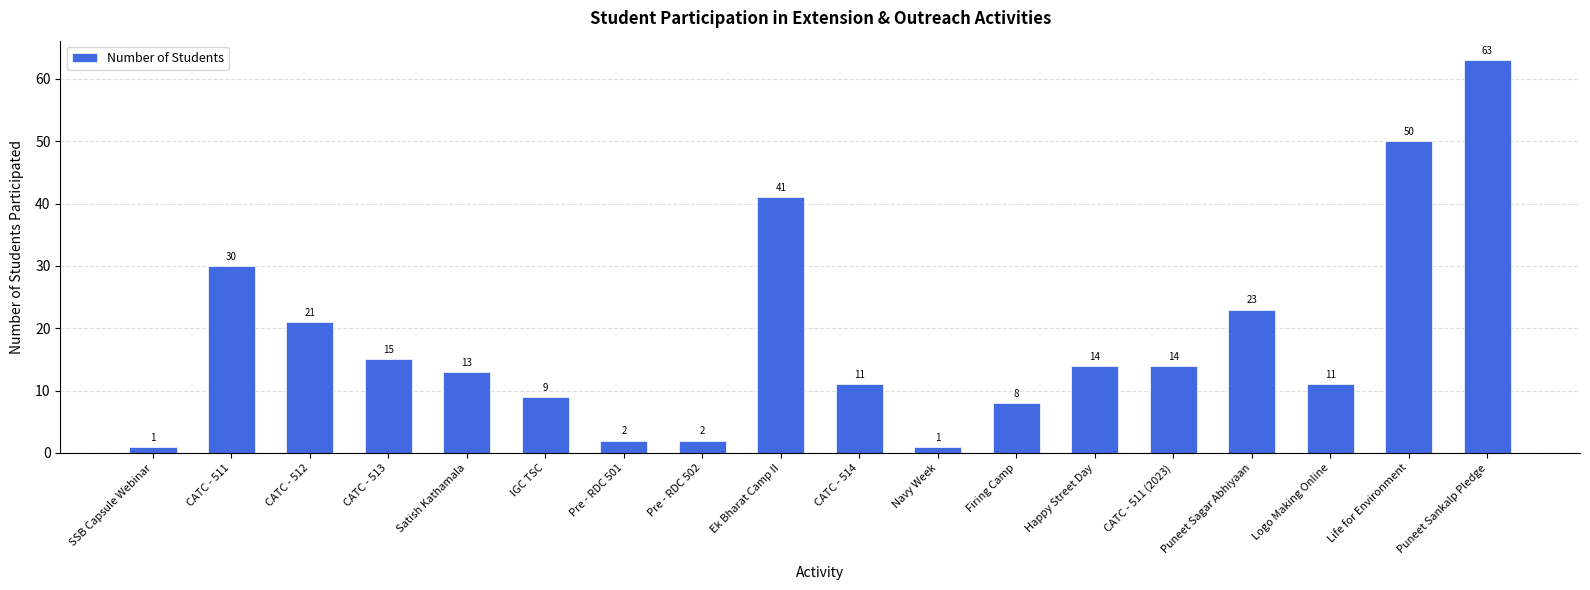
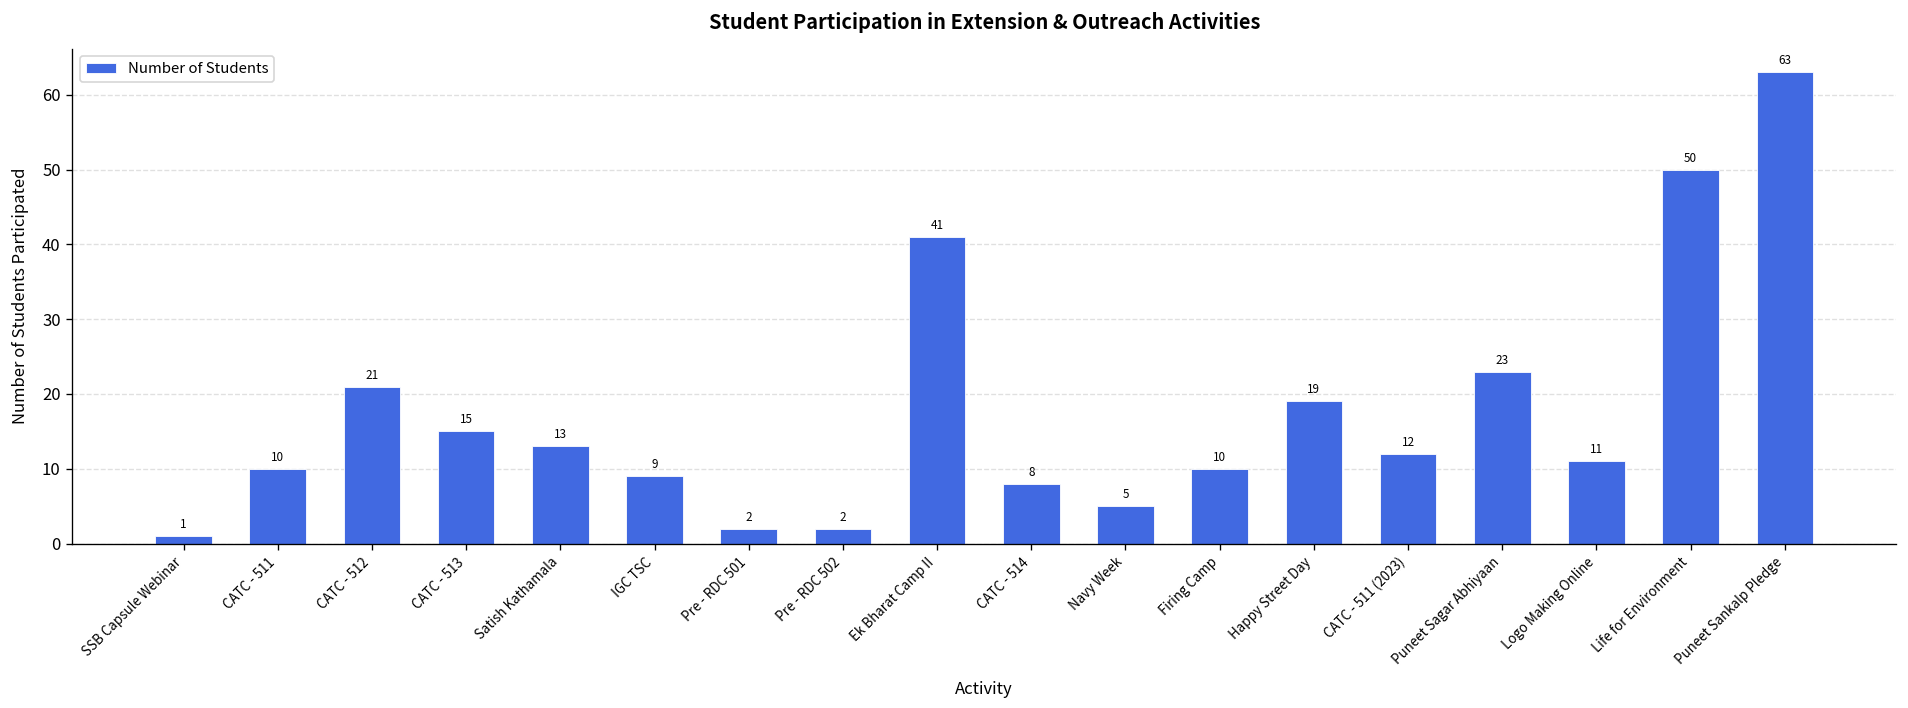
CATC - 511: 30 -> 10
CATC - 514: 11 -> 8
Navy Week: 1 -> 5
Firing Camp: 8 -> 10
Happy Street Day: 14 -> 19
CATC - 511 (2023): 14 -> 12
